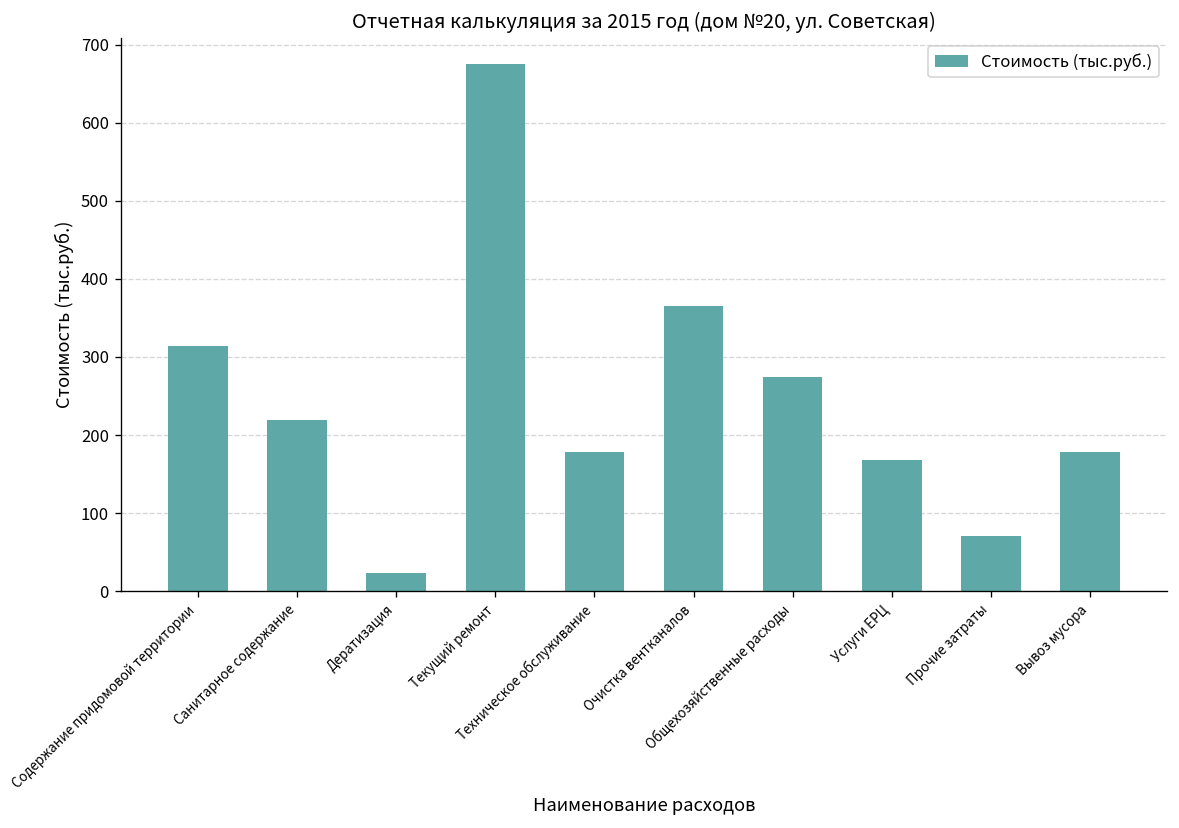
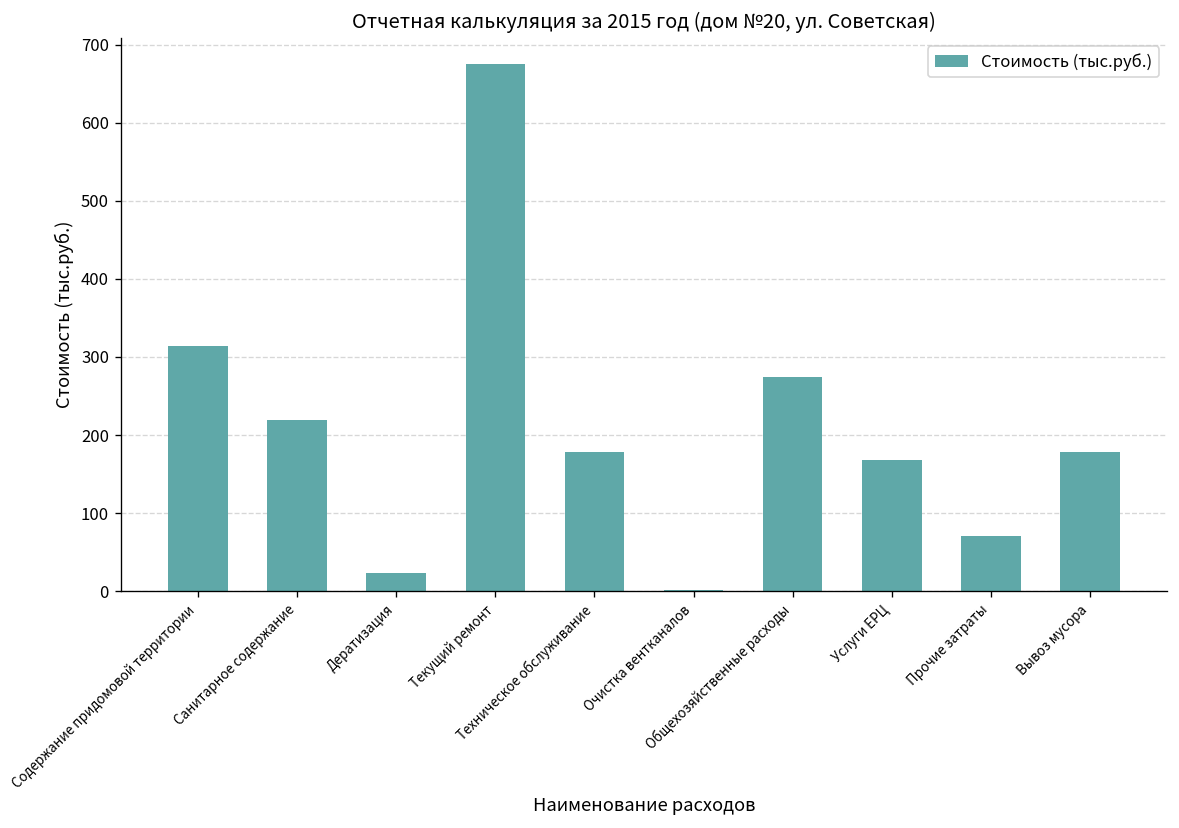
Очистка вентканалов: 370 -> 0
